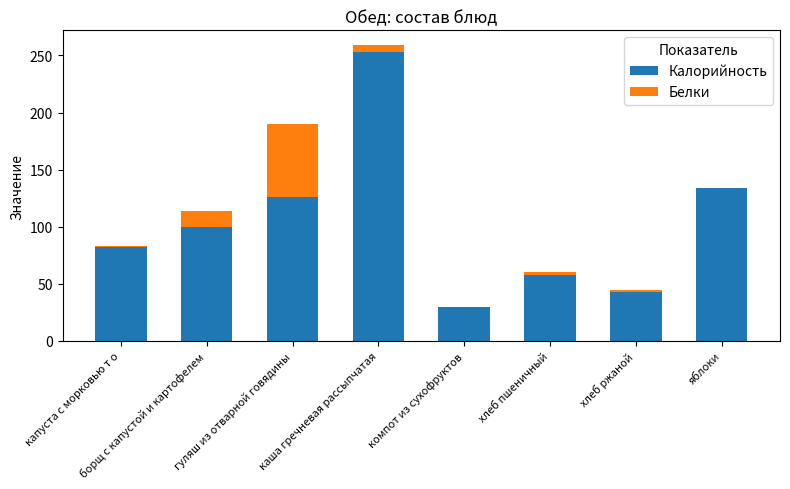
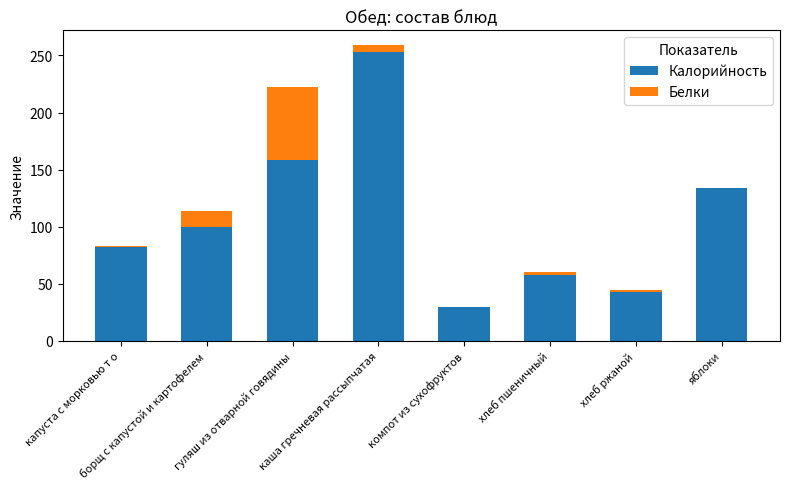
Калорийность, гуляш из отварной говядины: 126 -> 158
